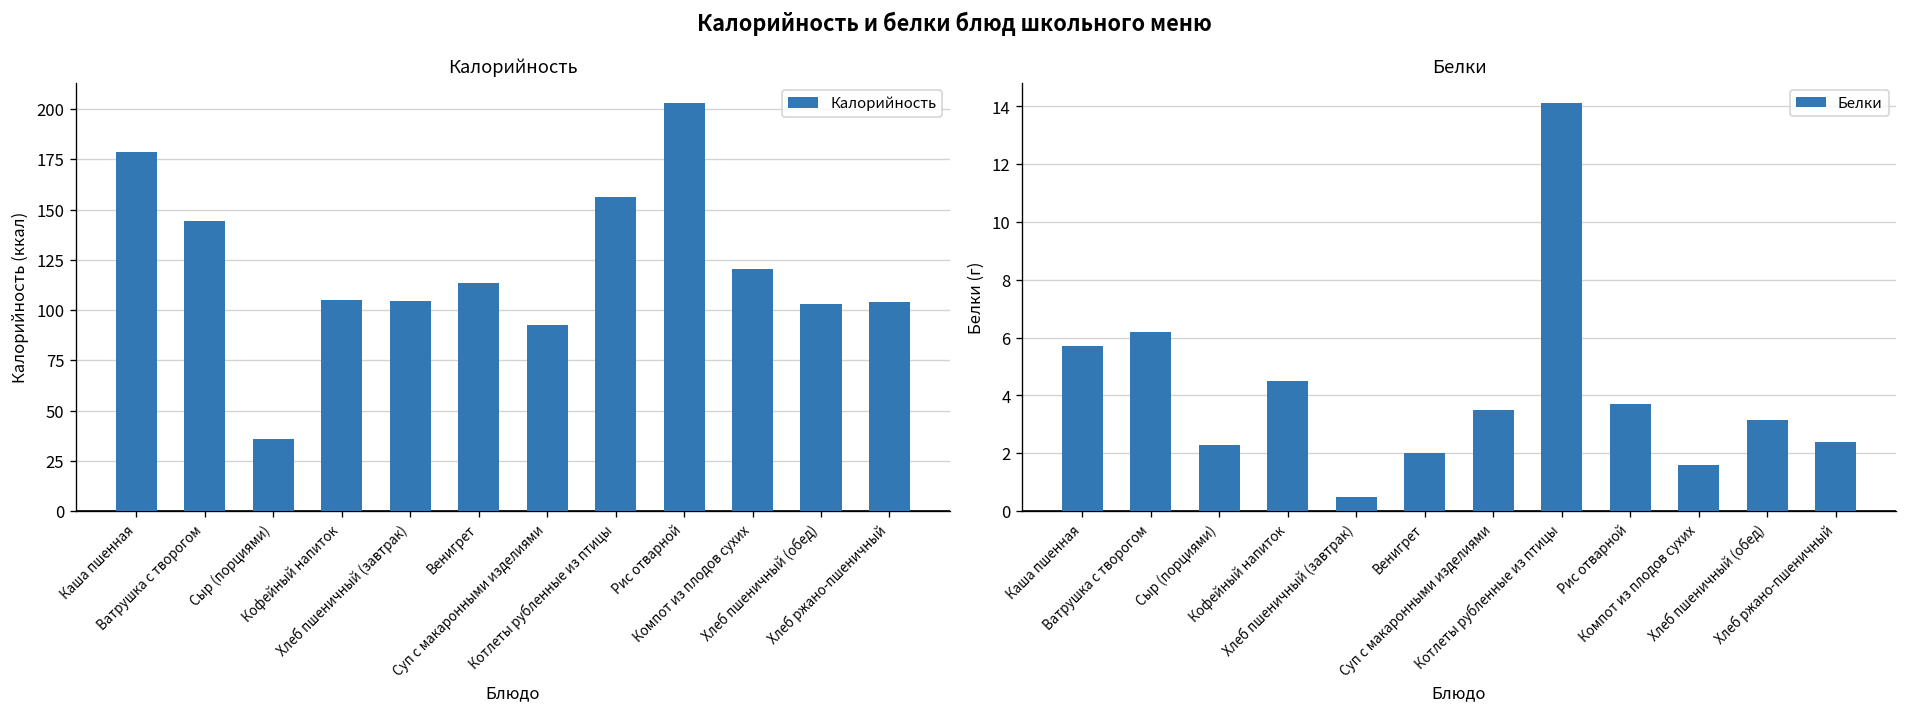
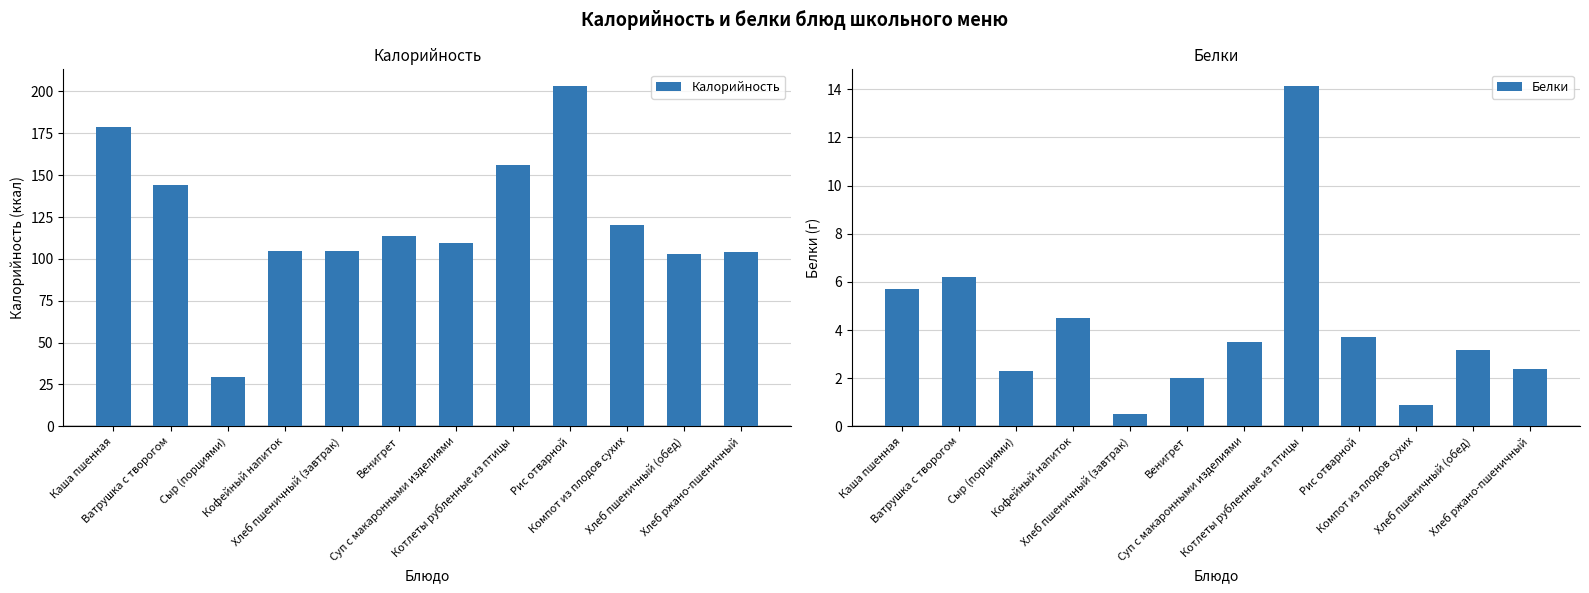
Калорийность, Сыр (порциями): 36 -> 30
Калорийность, Суп с макаронными изделиями: 93 -> 109
Белки, Компот из плодов сухих: 1.6 -> 0.9
